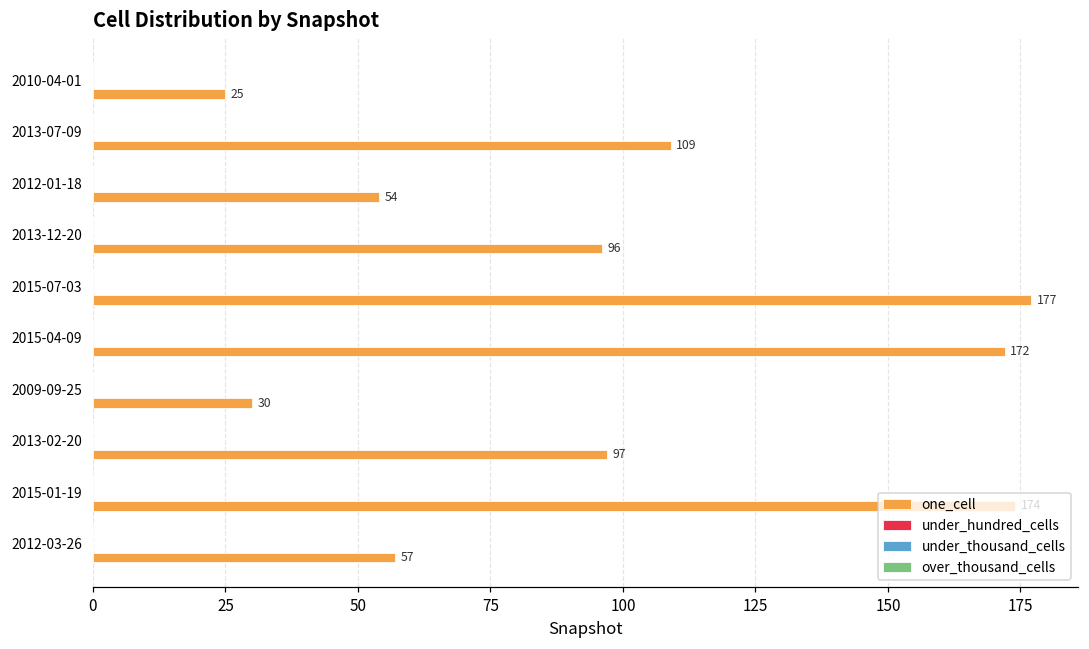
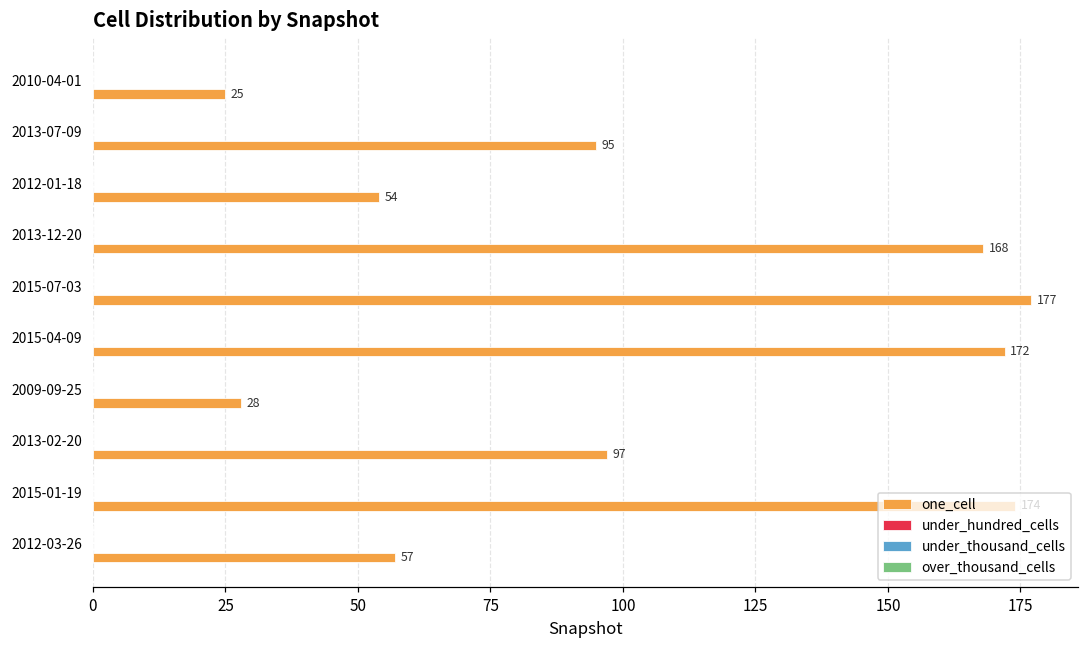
one_cell, 2013-07-09: 109 -> 95
one_cell, 2013-12-20: 96 -> 168
one_cell, 2009-09-25: 30 -> 28
